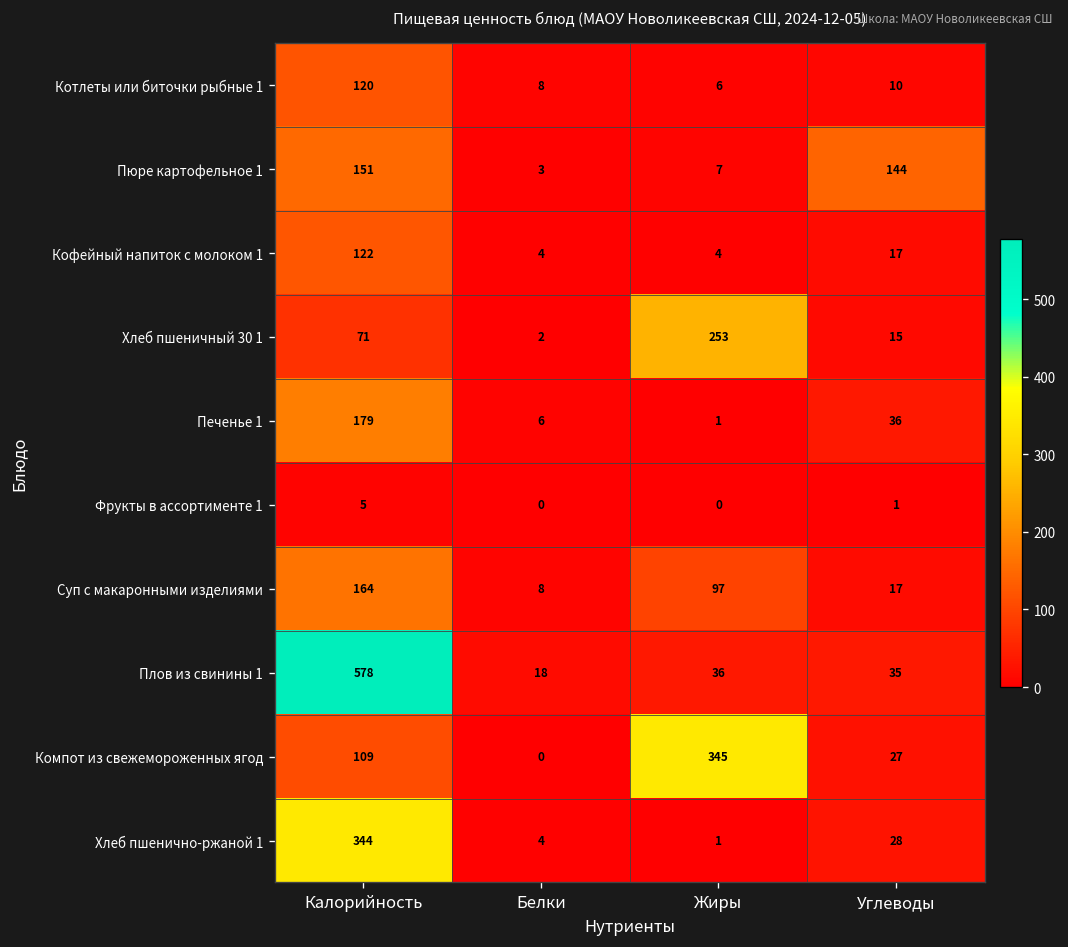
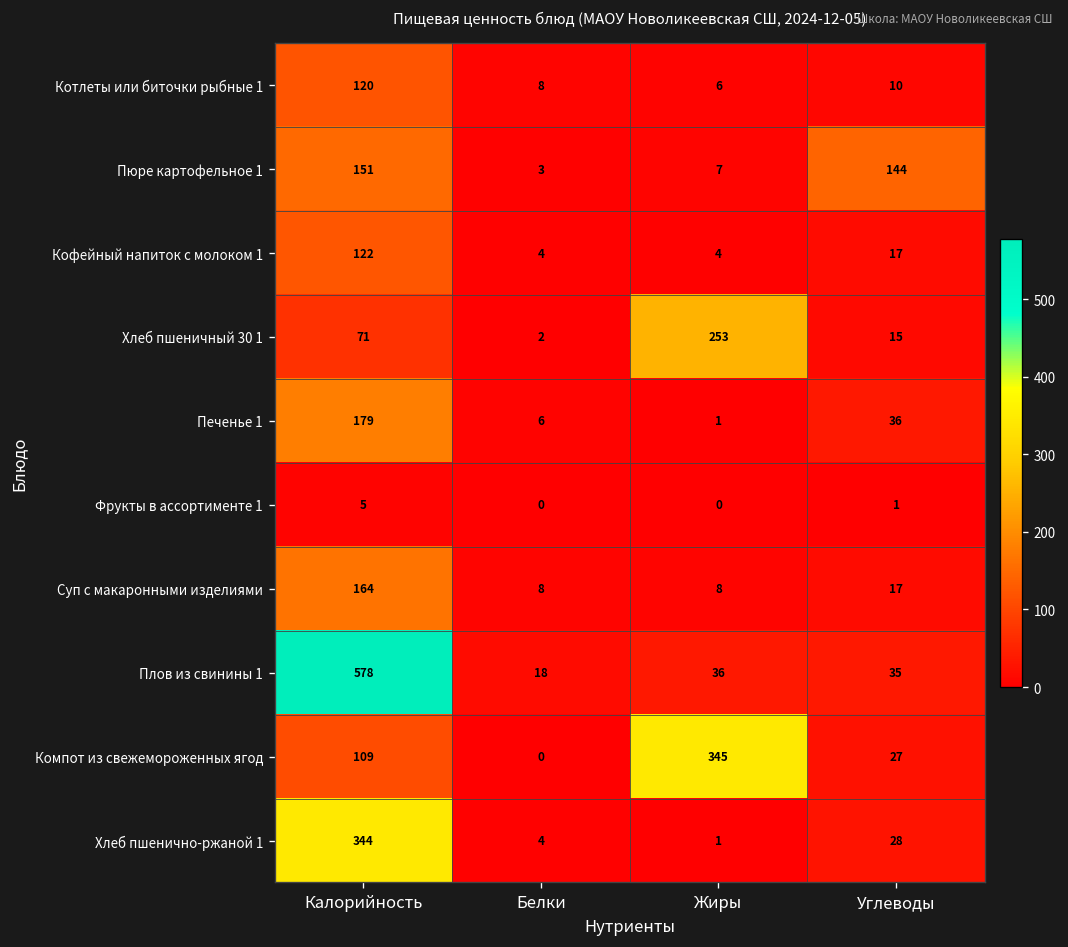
Суп с макаронными изделиями, Жиры: 97 -> 8
